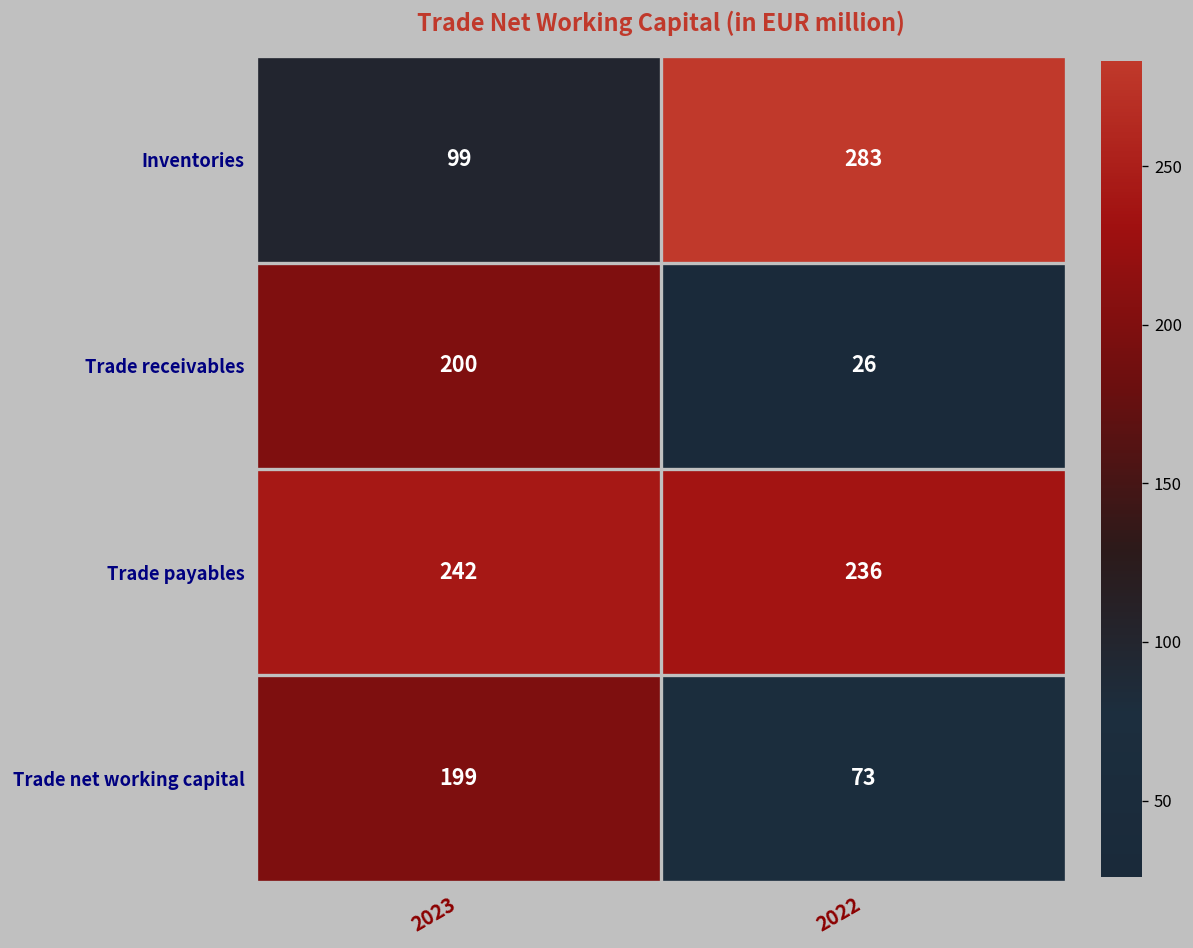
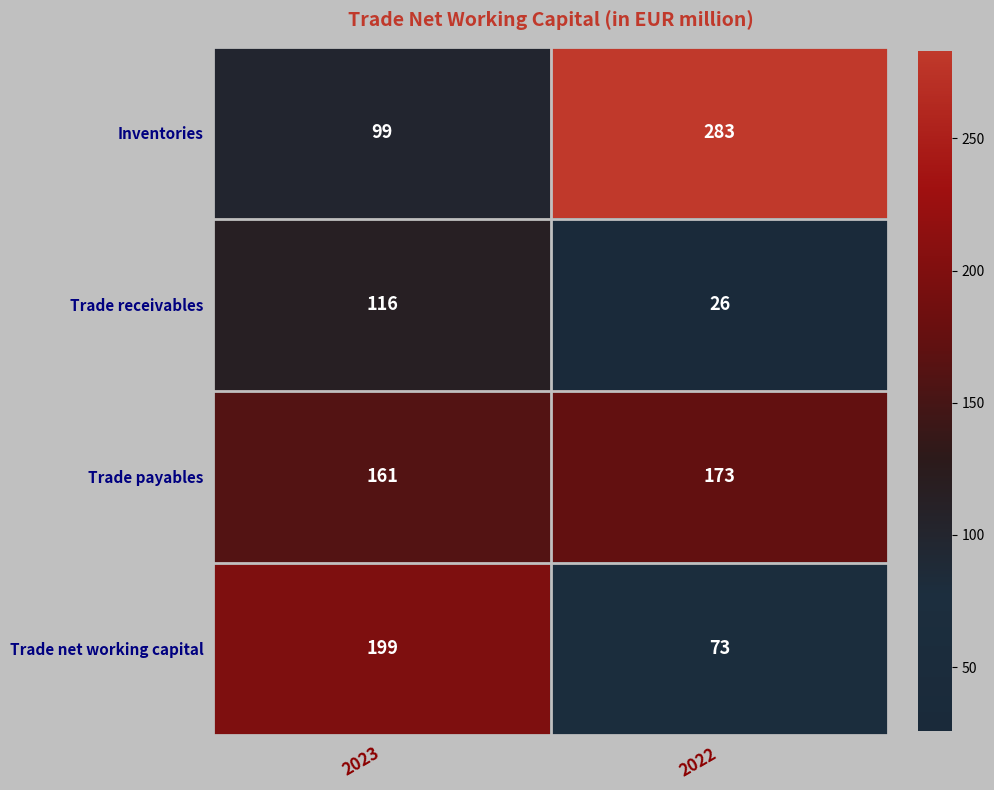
Trade receivables, 2023: 200 -> 116
Trade payables, 2023: 242 -> 161
Trade payables, 2022: 236 -> 173
